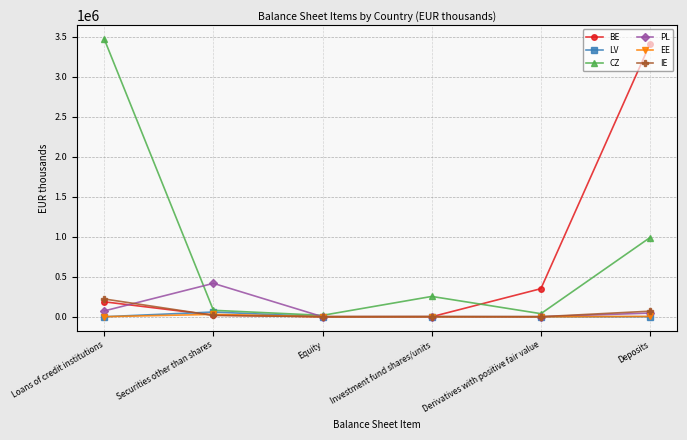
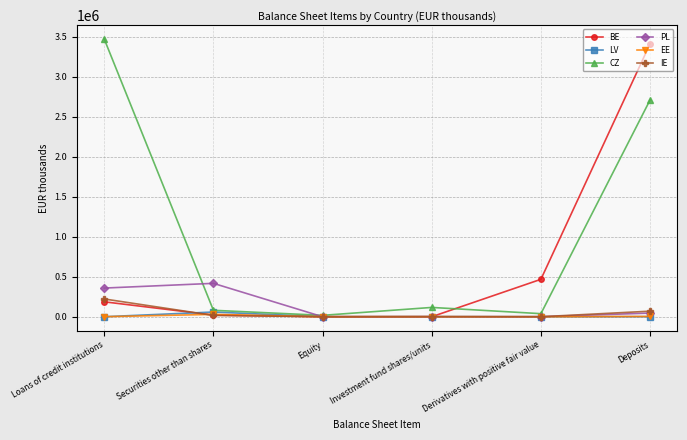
PL, Loans of credit institutions: 100000 -> 400000
CZ, Investment fund shares/units: 300000 -> 100000
BE, Derivatives with positive fair value: 400000 -> 500000
CZ, Deposits: 1000000 -> 2700000
